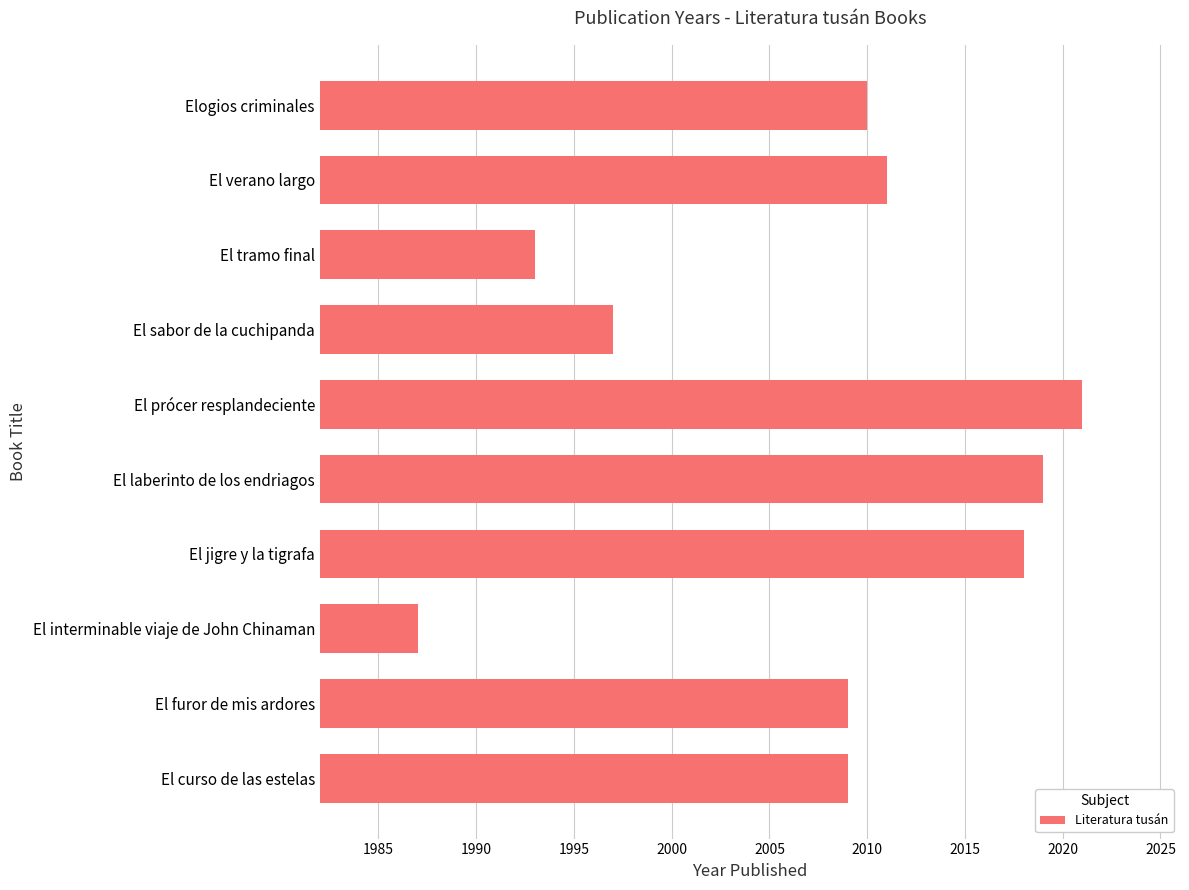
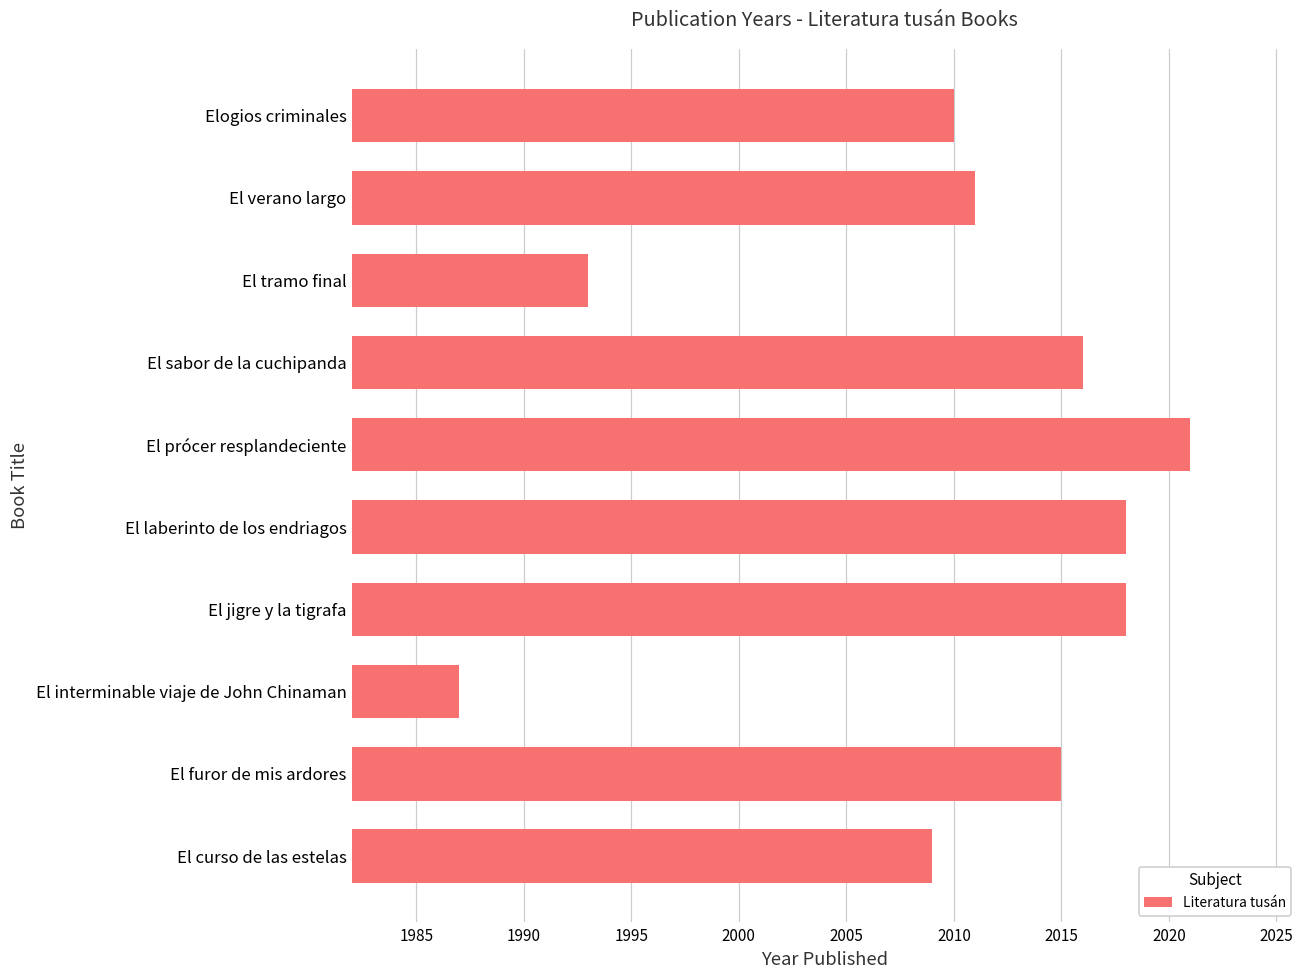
El sabor de la cuchipanda: 1997 -> 2016
El laberinto de los endriagos: 2019 -> 2018
El furor de mis ardores: 2009 -> 2015
